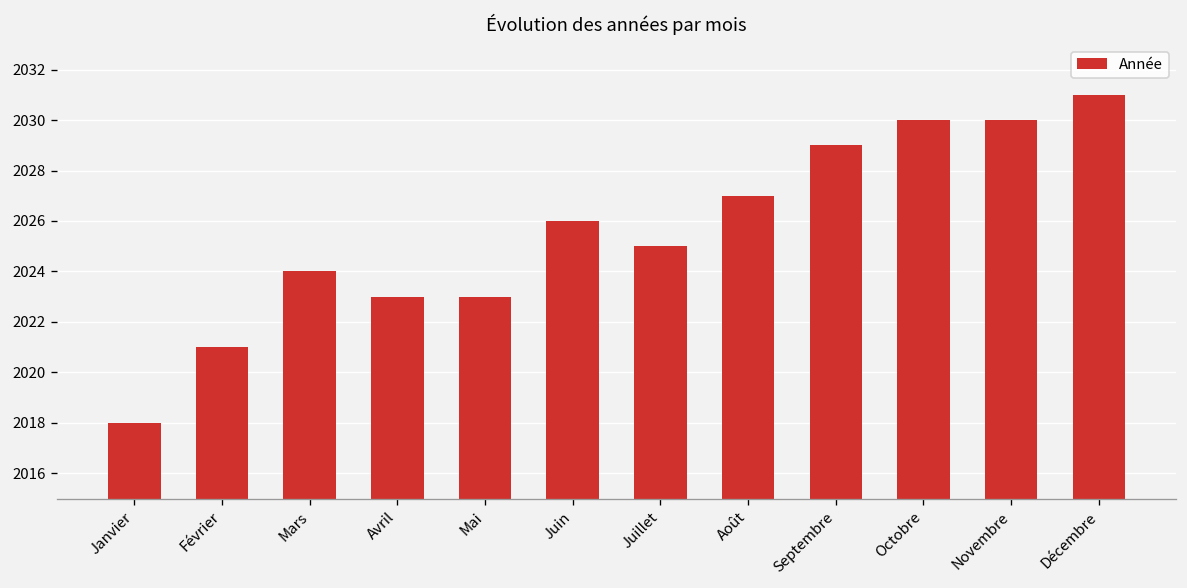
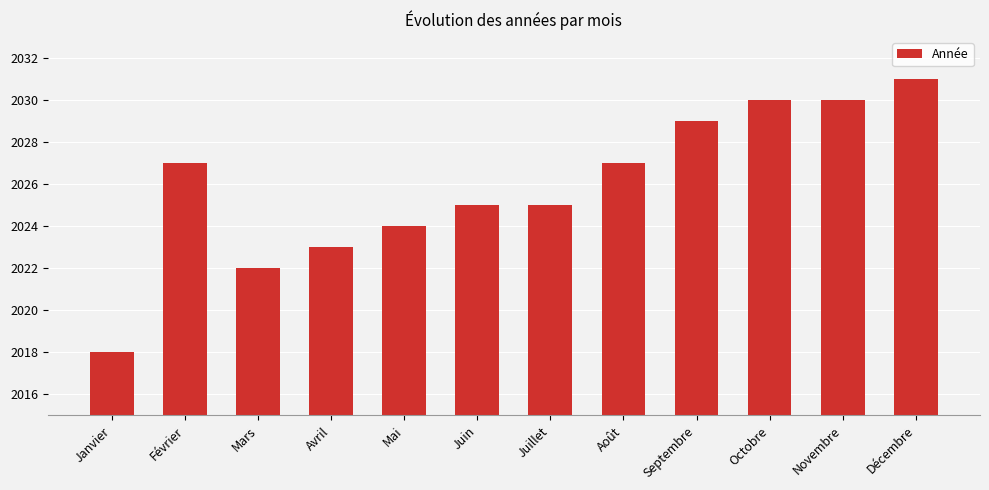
Février: 2021 -> 2027
Mars: 2024 -> 2022
Mai: 2023 -> 2024
Juin: 2026 -> 2025
